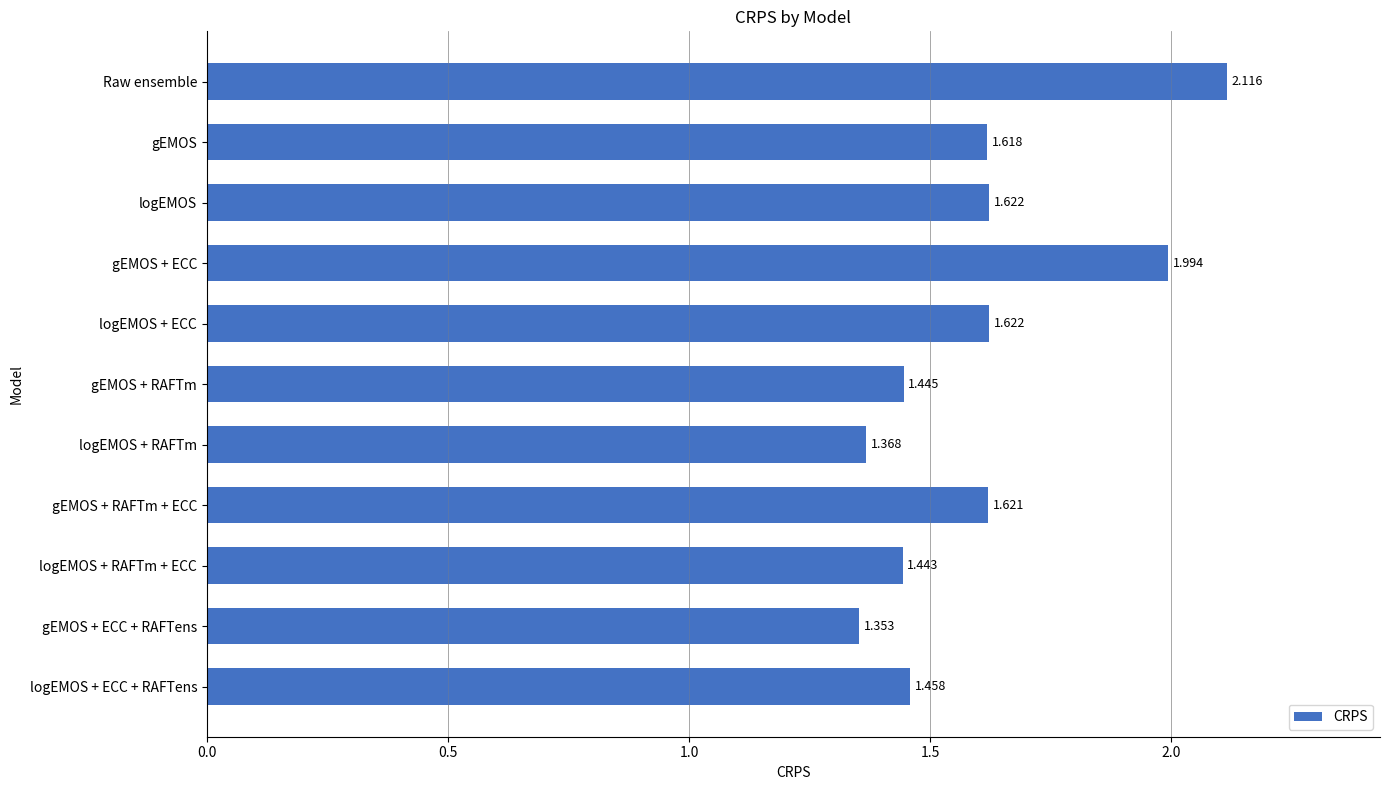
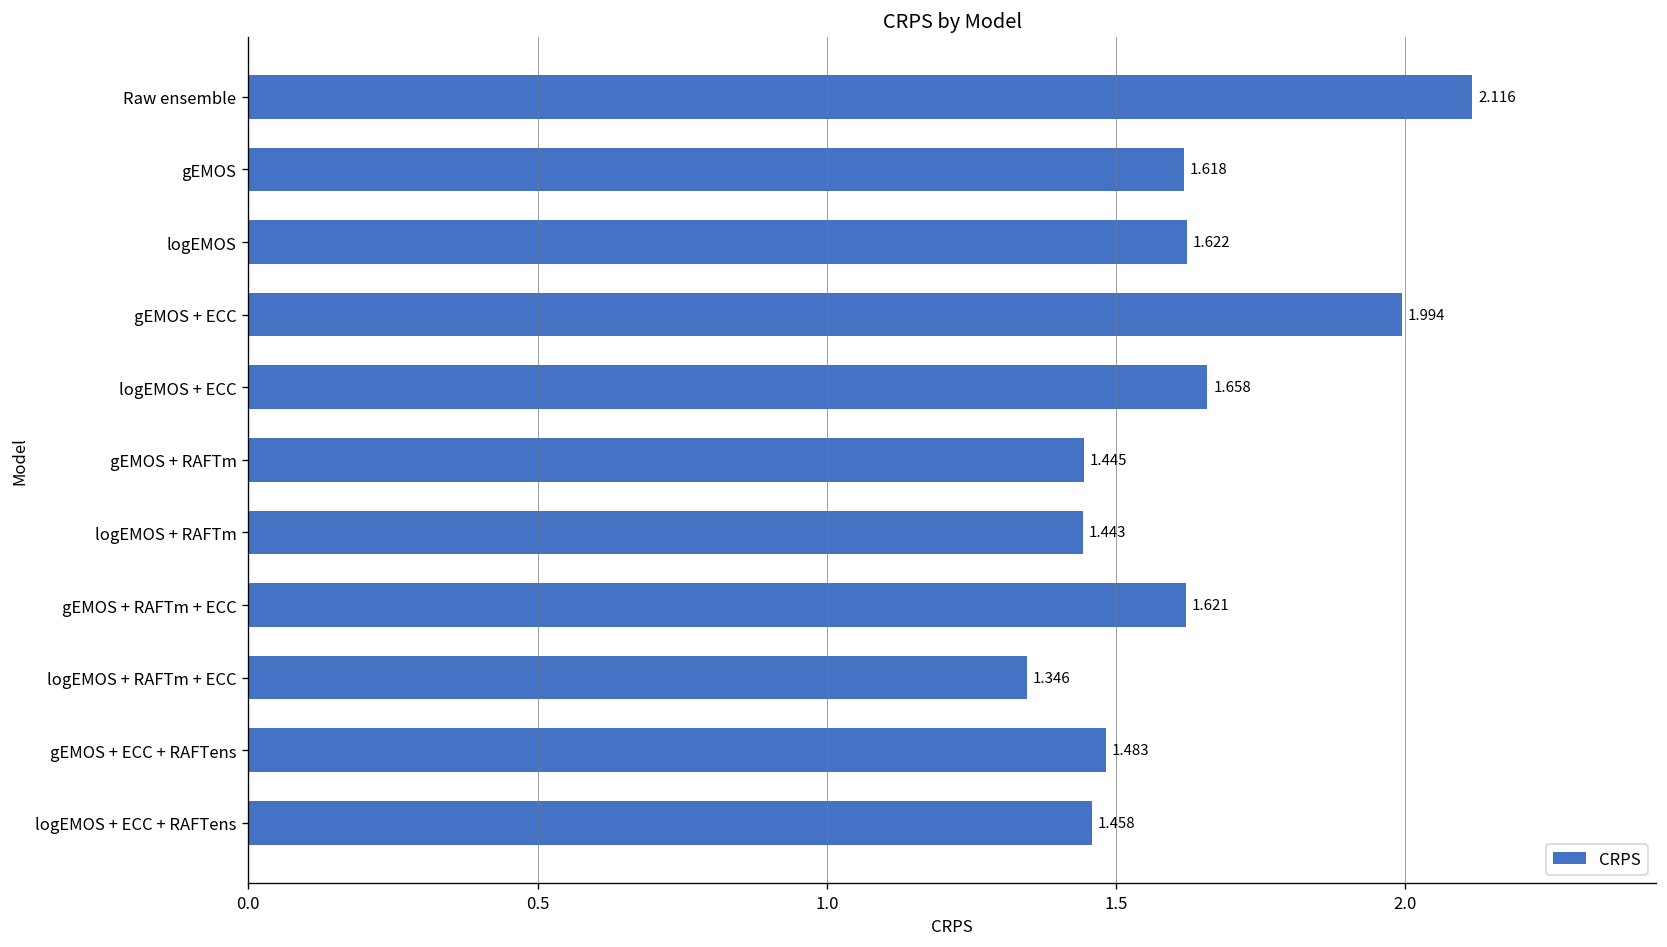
logEMOS + ECC: 1.622 -> 1.658
logEMOS + RAFTm: 1.368 -> 1.443
logEMOS + RAFTm + ECC: 1.443 -> 1.346
gEMOS + ECC + RAFTens: 1.353 -> 1.483
